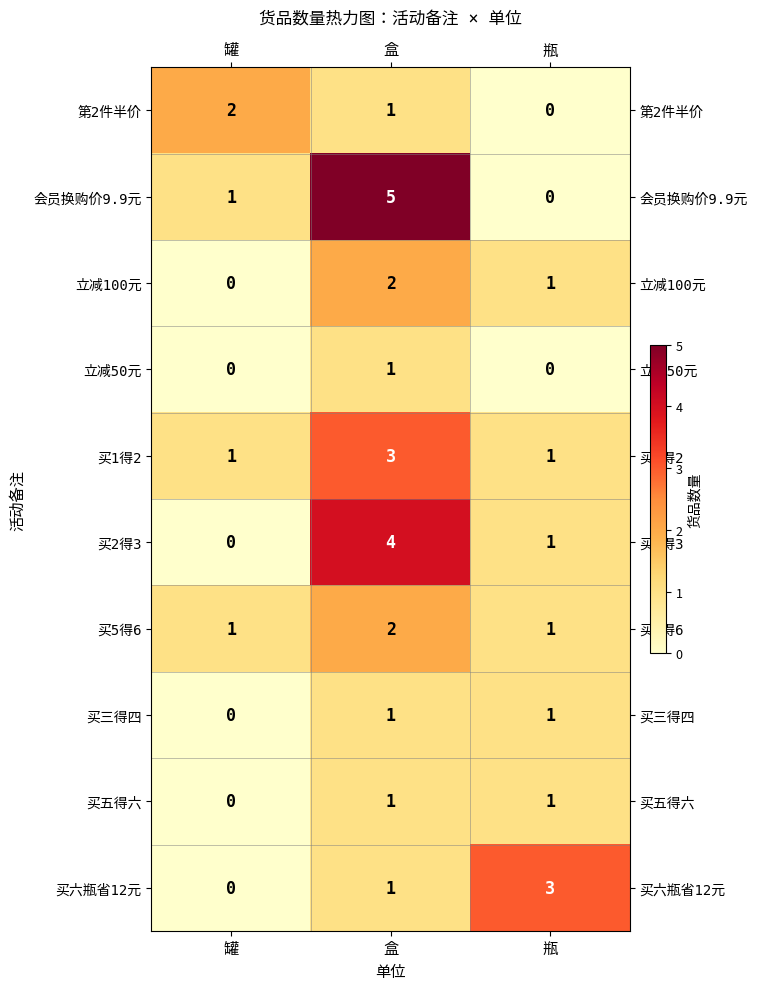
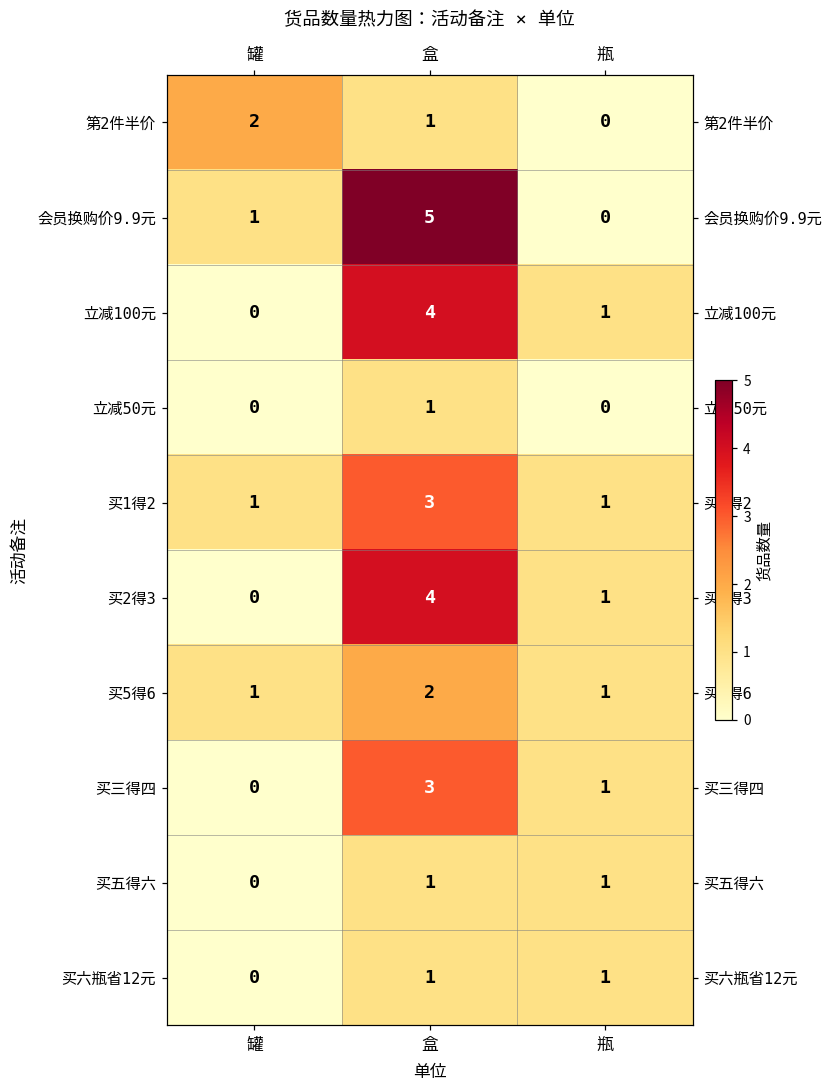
立减100元, 盒: 2 -> 4
买三得四, 盒: 1 -> 3
买六瓶省12元, 瓶: 3 -> 1
